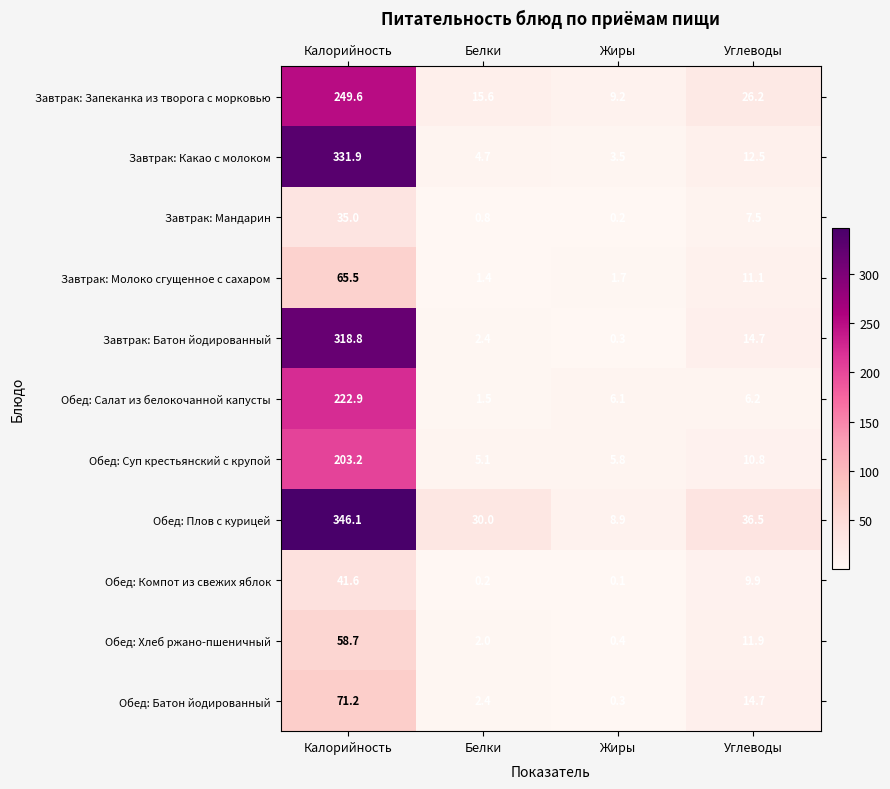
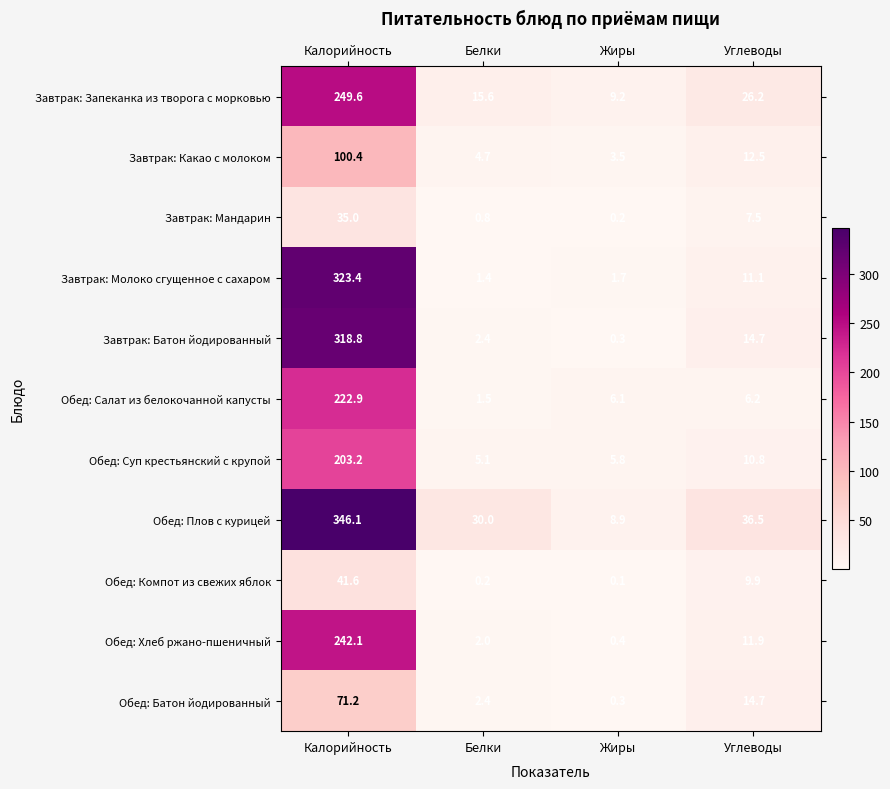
Завтрак: Какао с молоком, Калорийность: 331.9 -> 100.4
Завтрак: Молоко сгущенное с сахаром, Калорийность: 65.5 -> 323.4
Обед: Хлеб ржано-пшеничный, Калорийность: 58.7 -> 242.1
